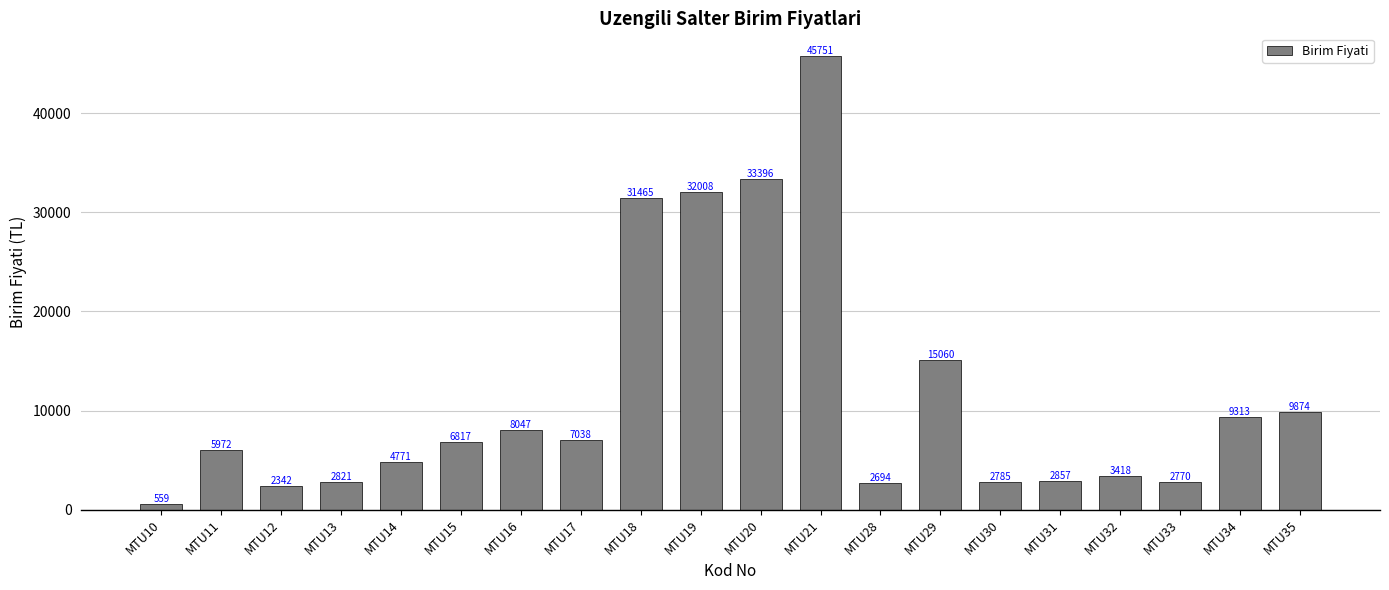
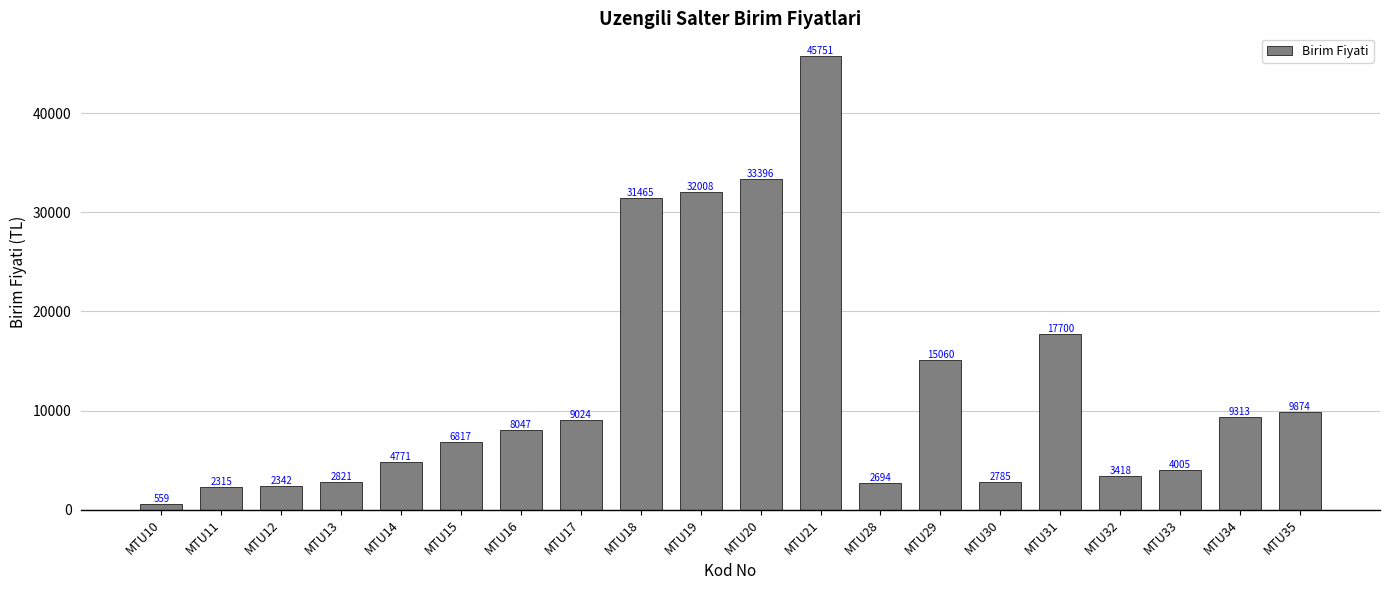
MTU11: 5972 -> 2315
MTU17: 7038 -> 9024
MTU31: 2857 -> 17700
MTU33: 2770 -> 4005
